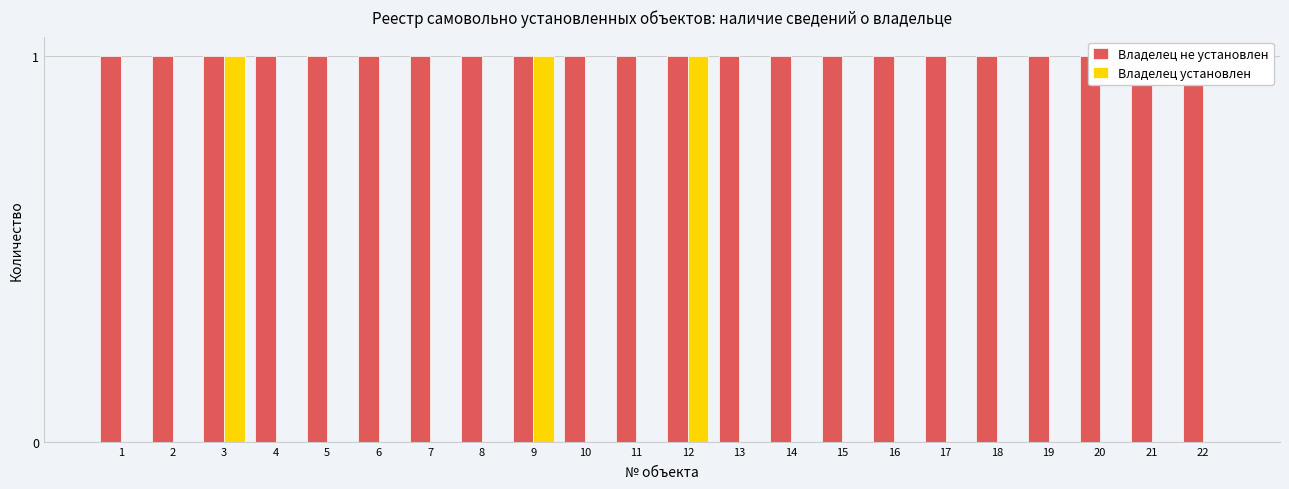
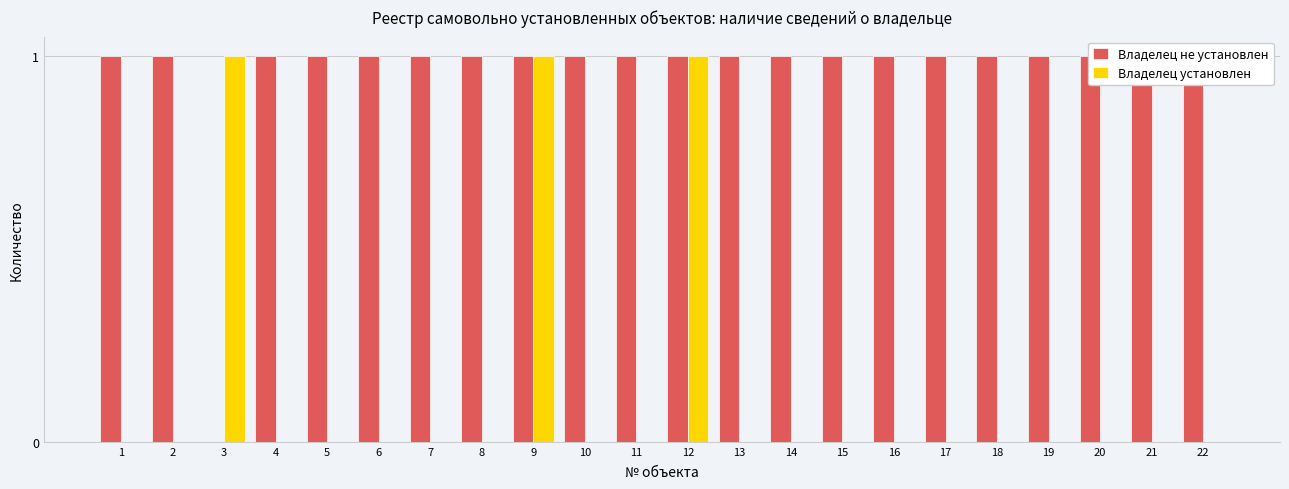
Владелец не установлен, 3: 1 -> 0
